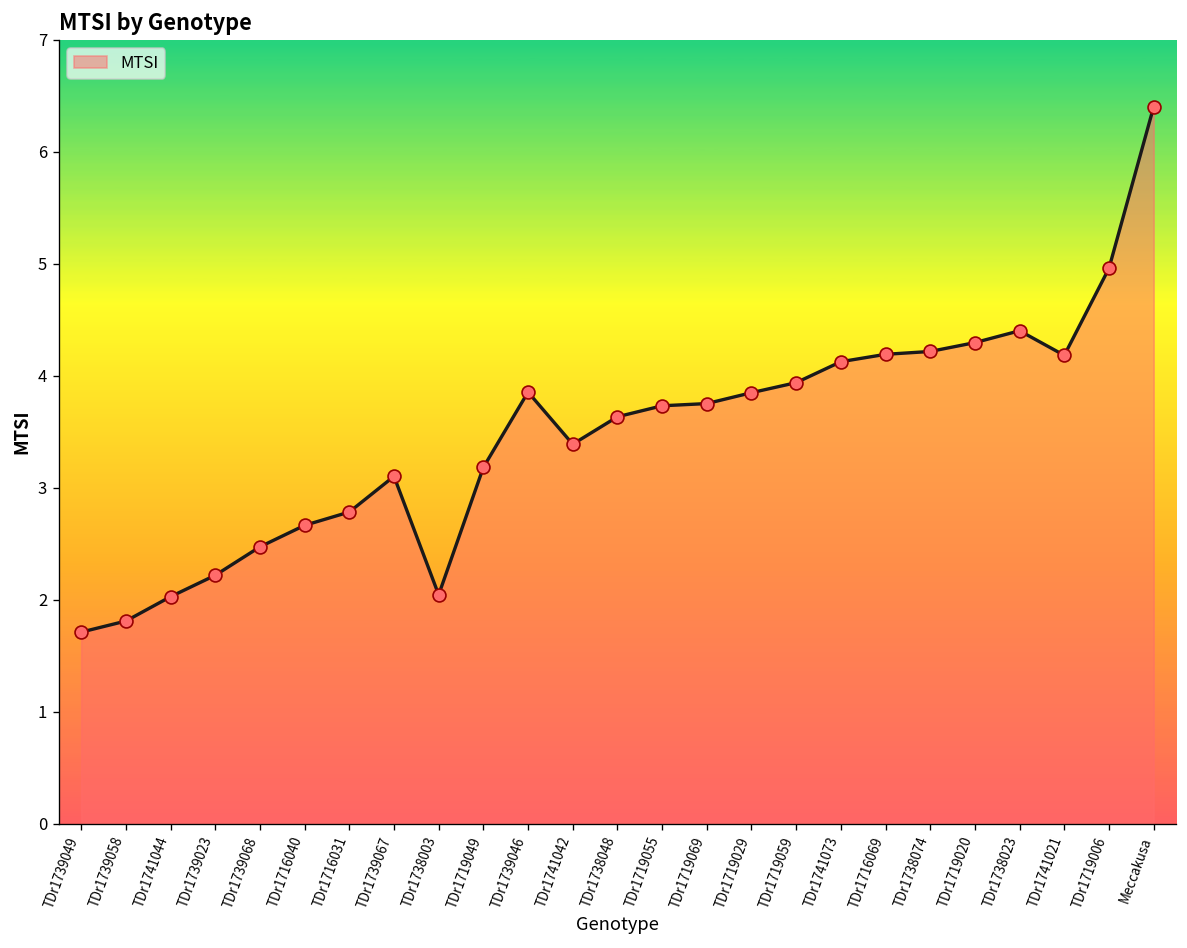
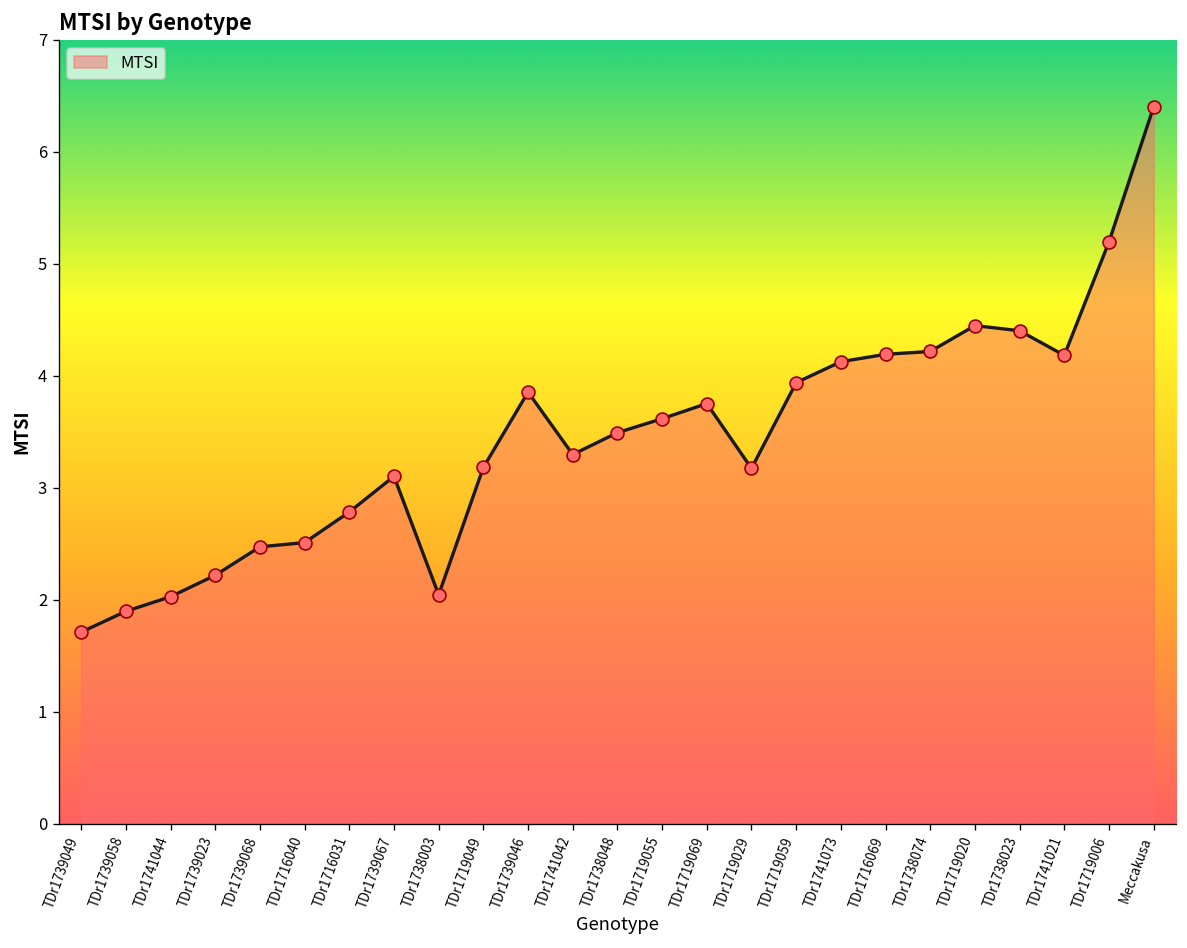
TDr1739058: 1.8 -> 1.9
TDr1716040: 2.7 -> 2.5
TDr1741042: 3.4 -> 3.3
TDr1738048: 3.6 -> 3.5
TDr1719055: 3.7 -> 3.6
TDr1719029: 3.8 -> 3.2
TDr1719020: 4.3 -> 4.4
TDr1719006: 5.0 -> 5.2
